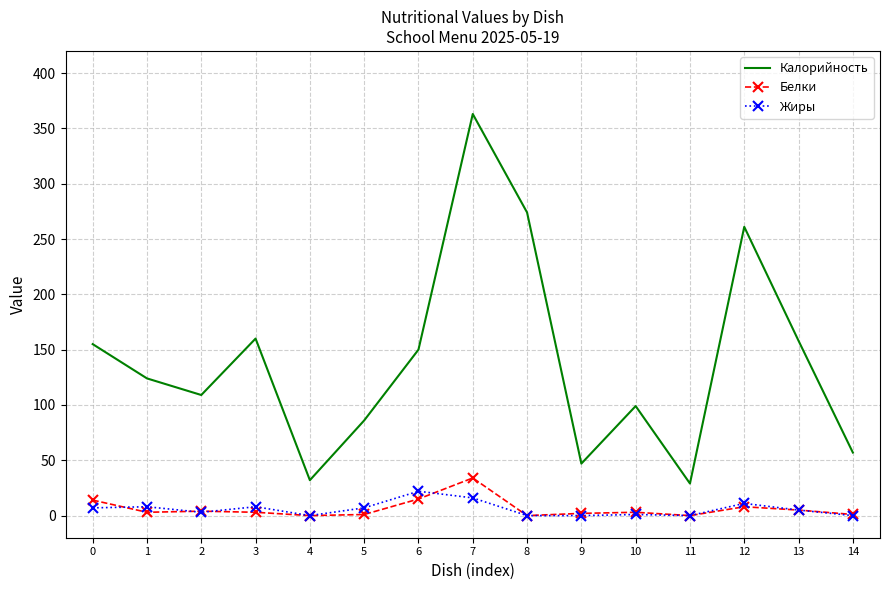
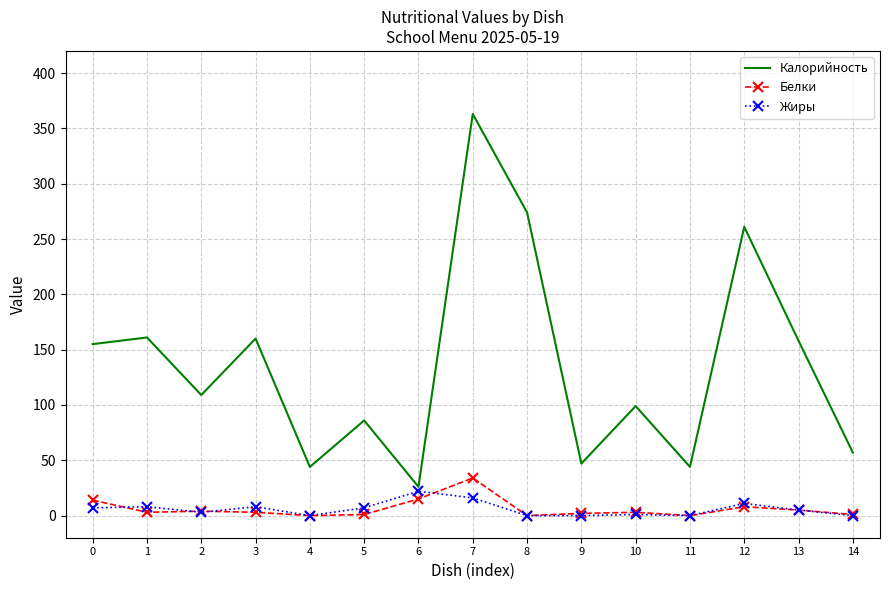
Калорийность, 1: 124 -> 161
Калорийность, 4: 32 -> 44
Калорийность, 6: 150 -> 26
Калорийность, 11: 29 -> 44
